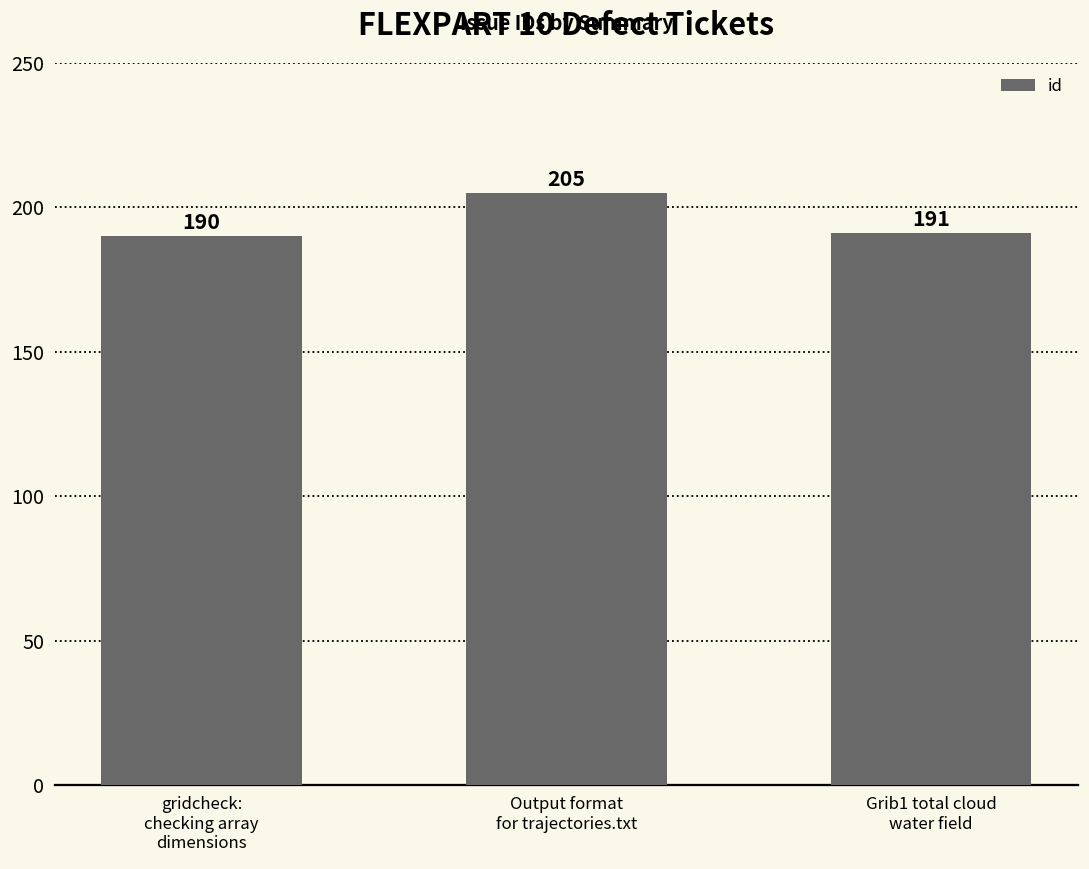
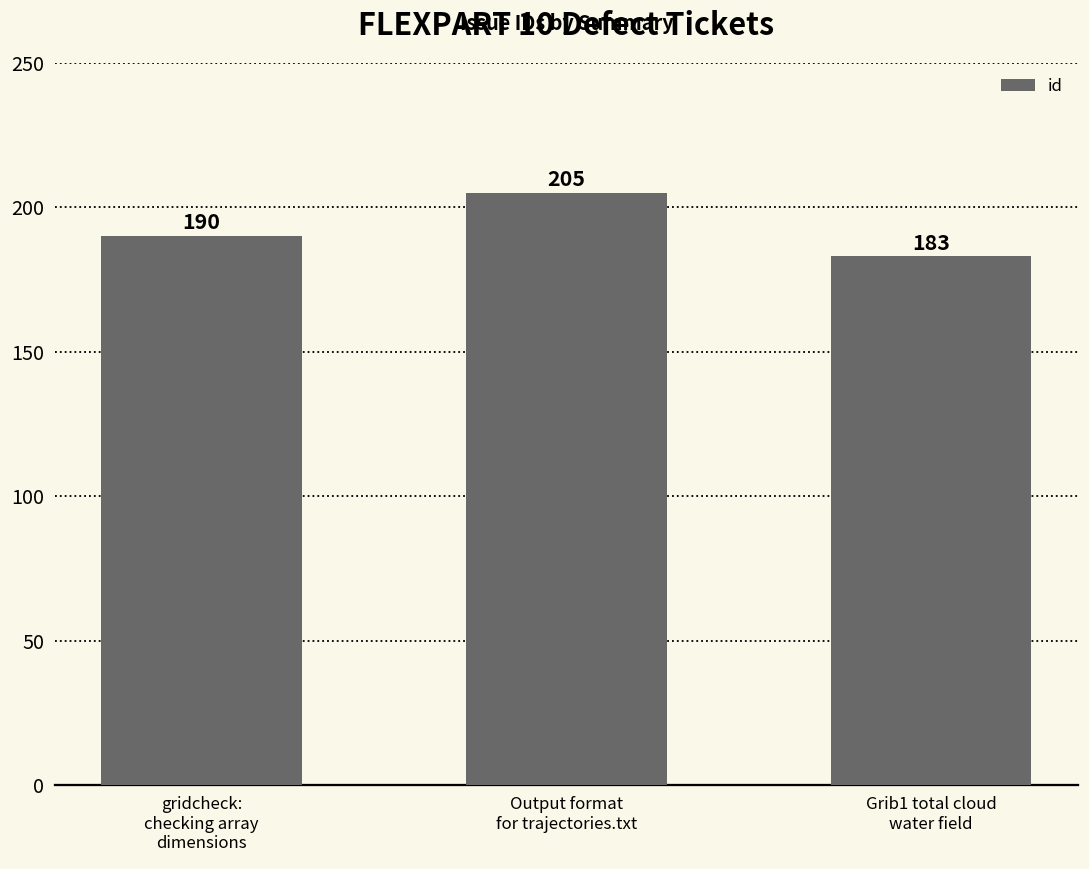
Grib1 total cloud water field: 191 -> 183
